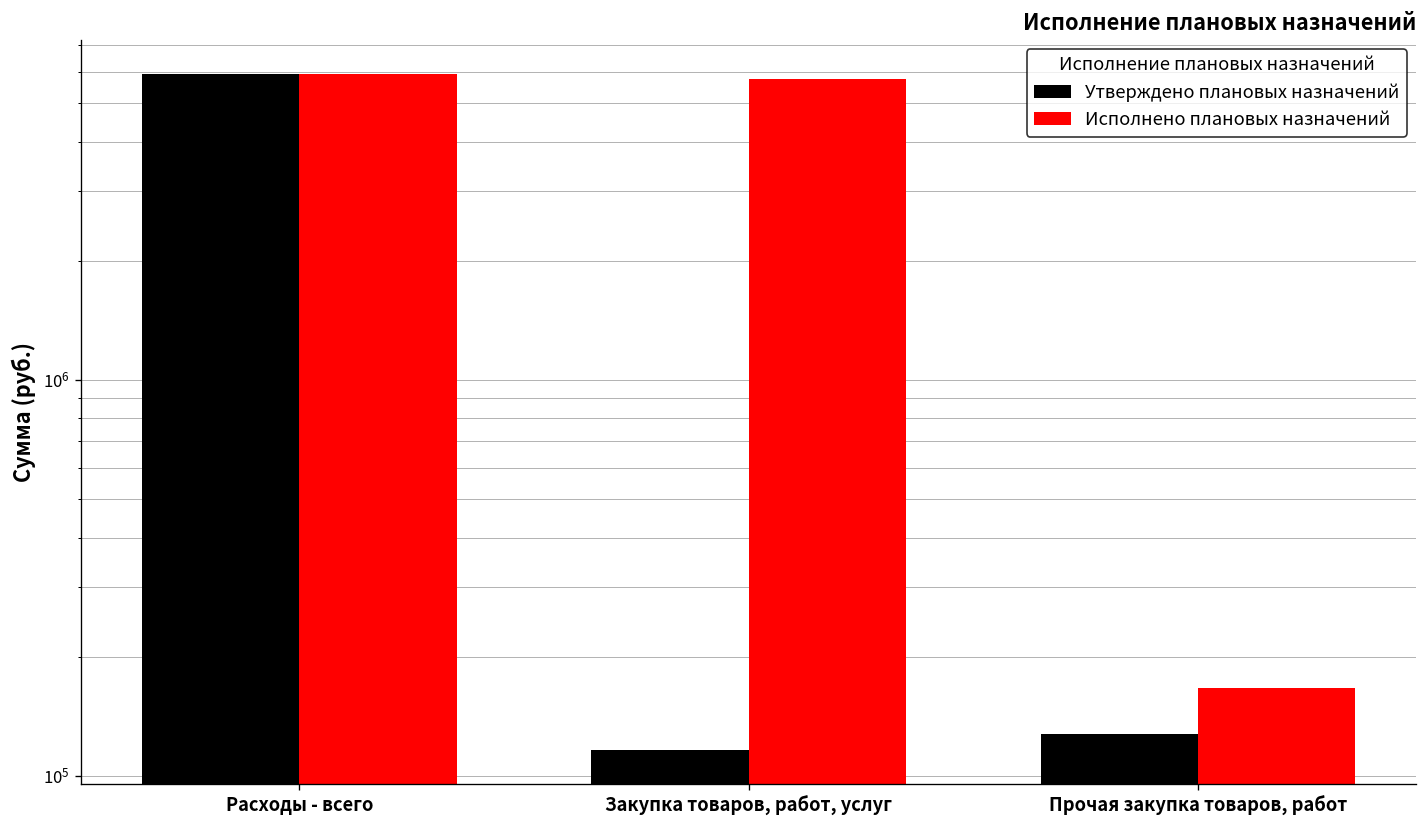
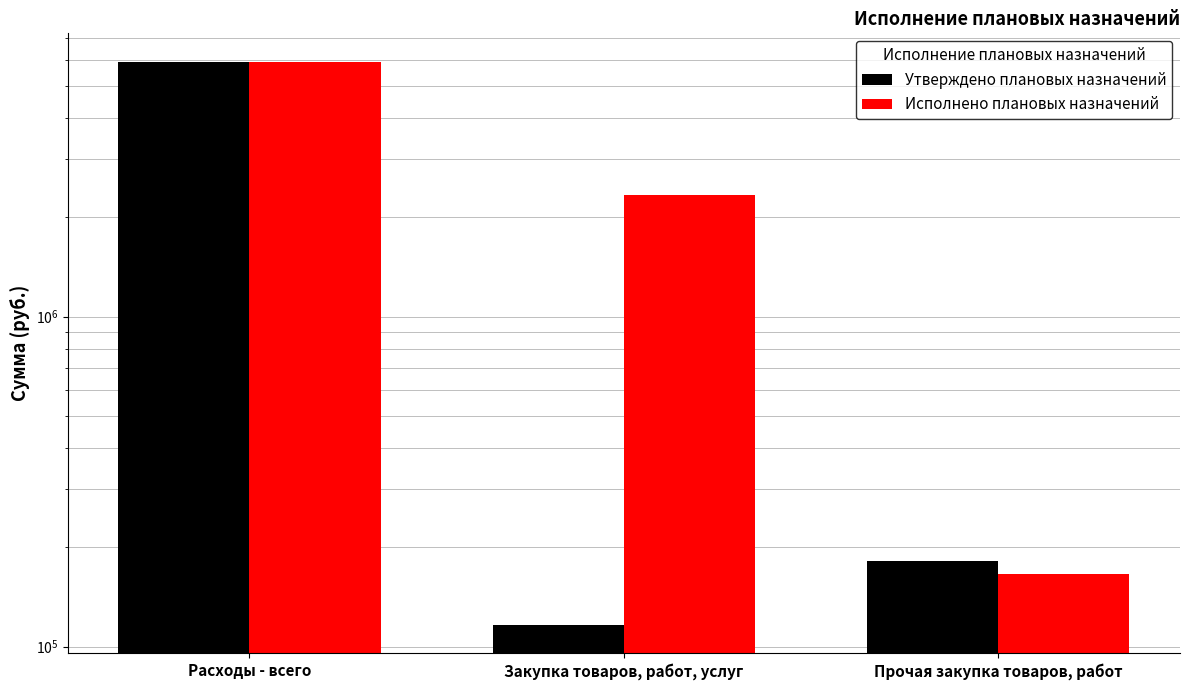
Исполнено плановых назначений, Закупка товаров, работ, услуг: 5700000 -> 2300000
Утверждено плановых назначений, Прочая закупка товаров, работ: 128000 -> 180000
